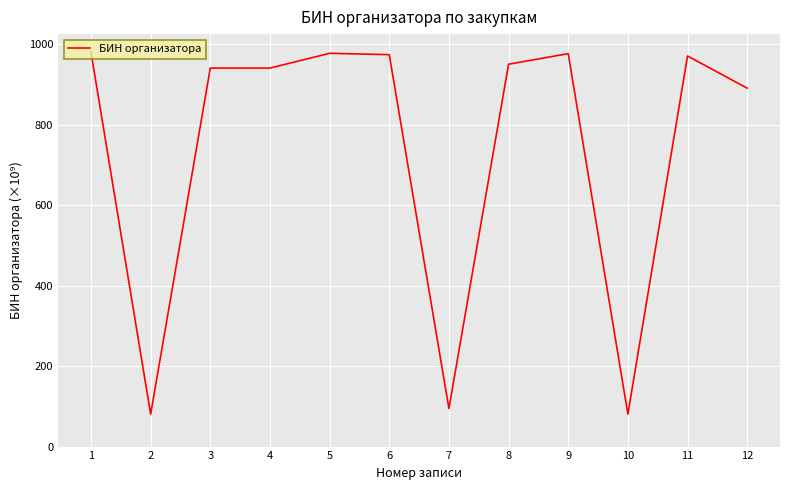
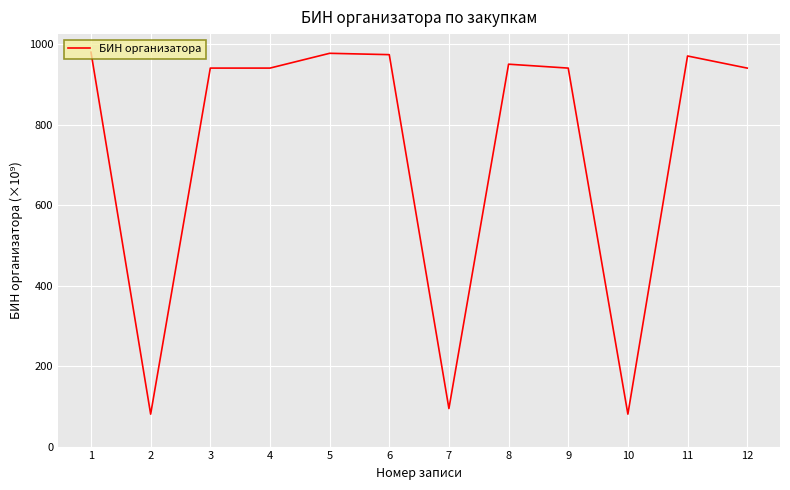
9: 980 -> 940
12: 890 -> 940
